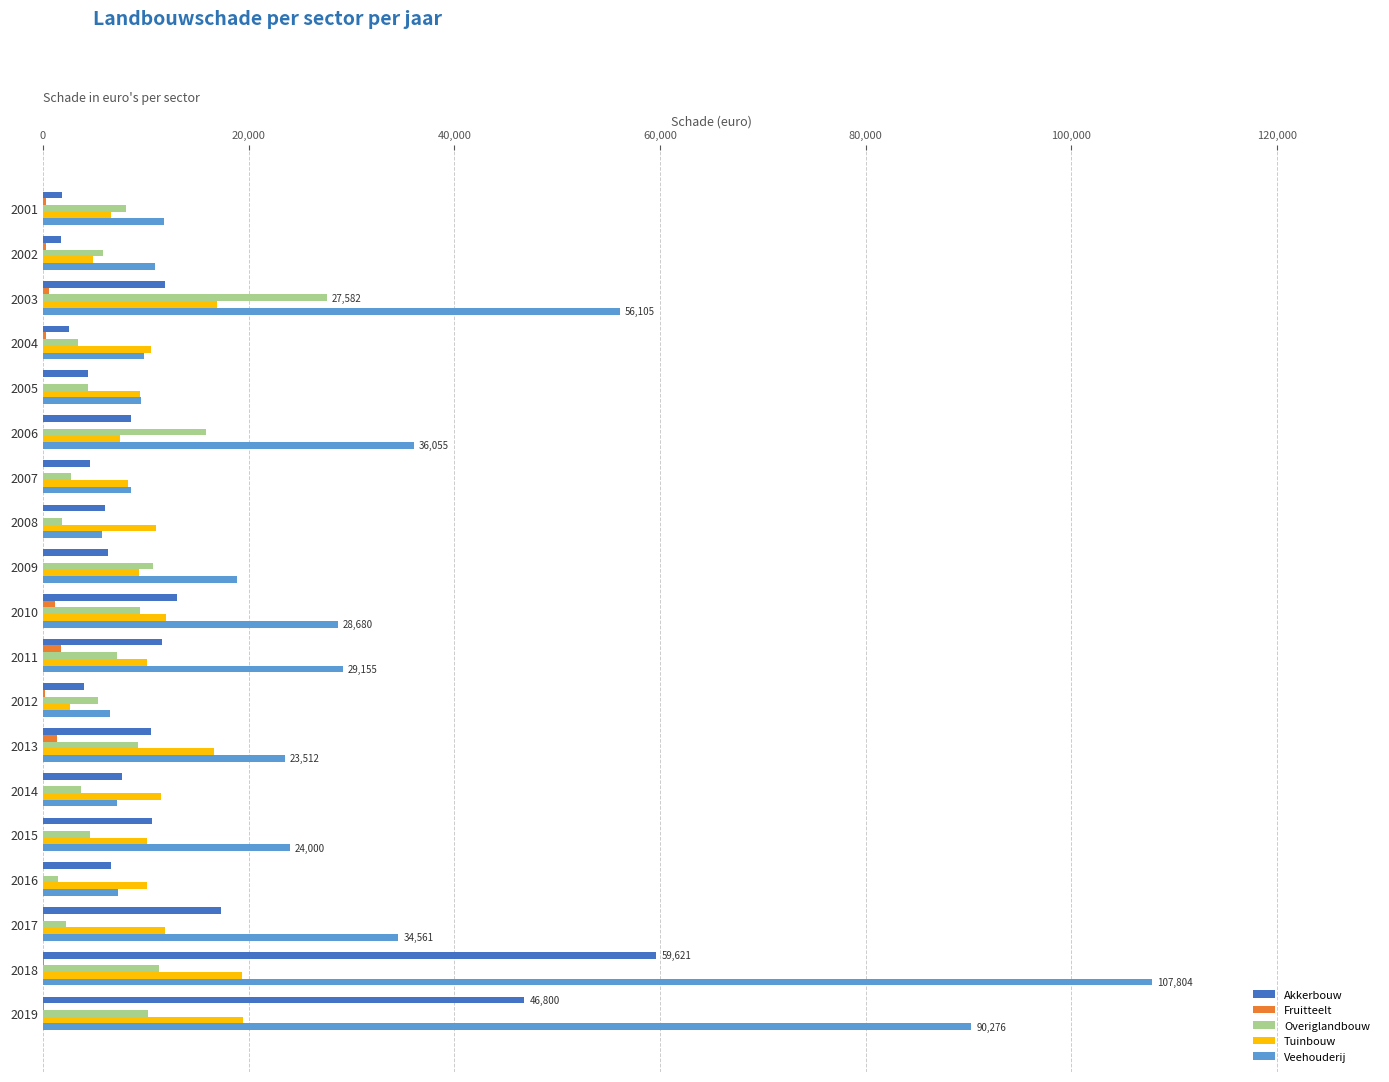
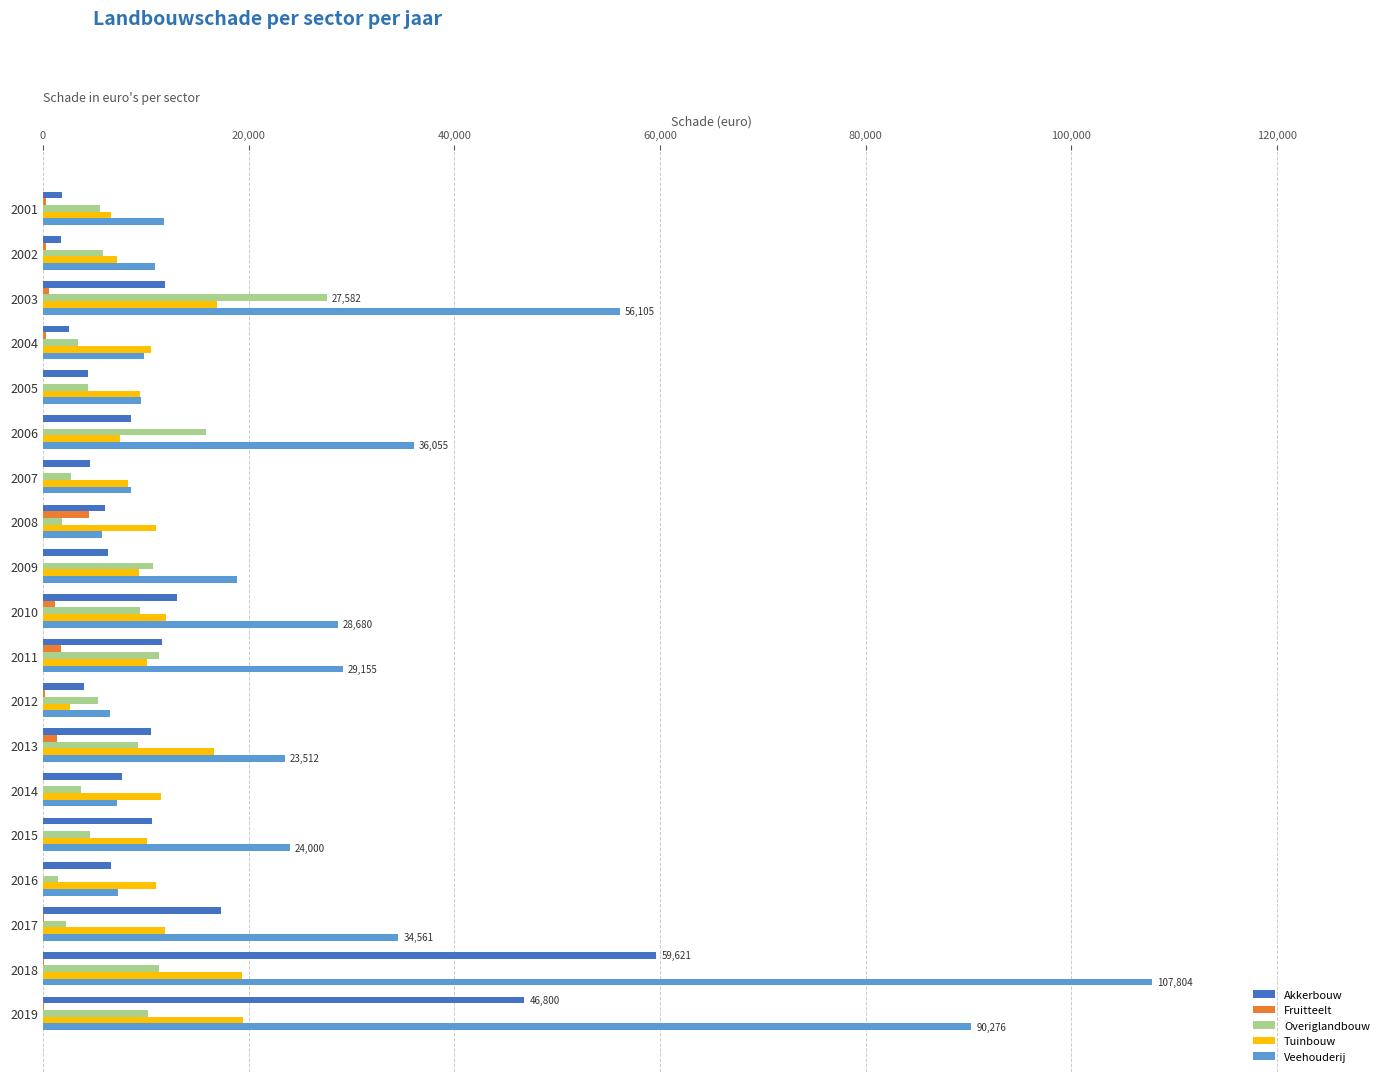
Overiglandbouw, 2001: 8,000 -> 5,600
Tuinbouw, 2002: 4,900 -> 7,200
Fruitteelt, 2008: 0 -> 4,500
Overiglandbouw, 2011: 7,200 -> 11,300
Tuinbouw, 2016: 10,100 -> 11,000
